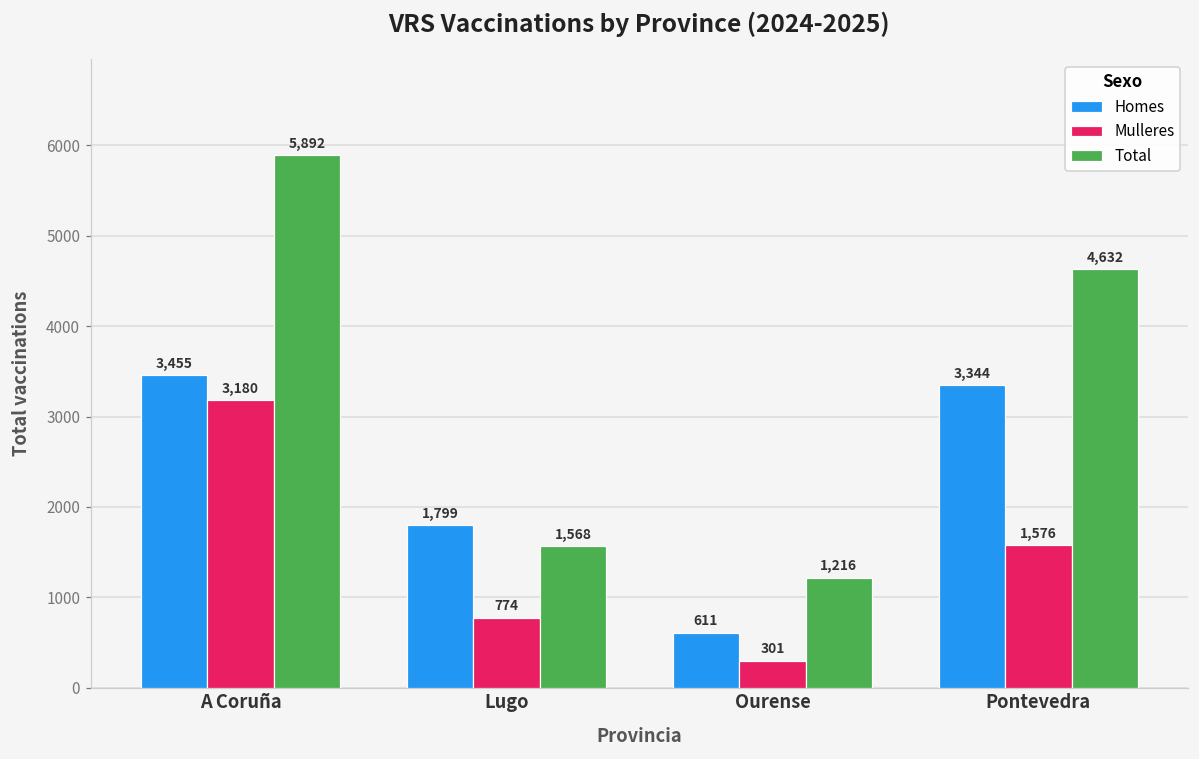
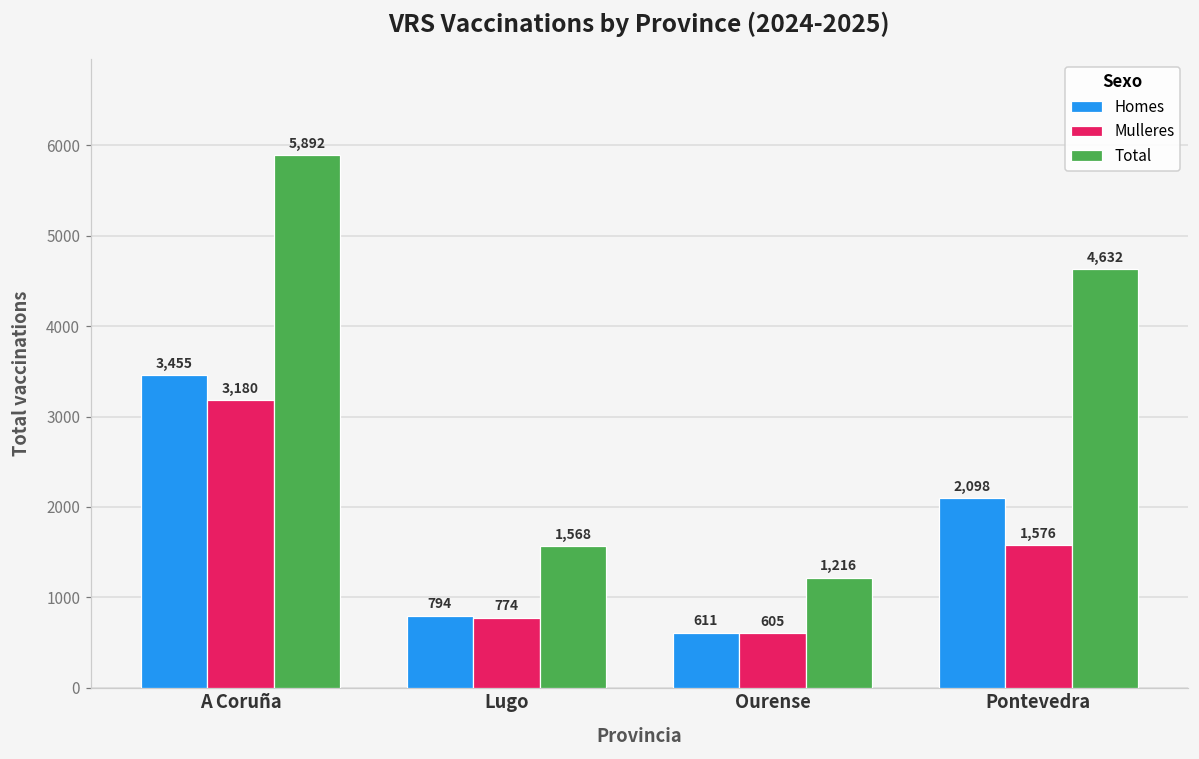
Homes, Lugo: 1,799 -> 794
Mulleres, Ourense: 301 -> 605
Homes, Pontevedra: 3,344 -> 2,098
